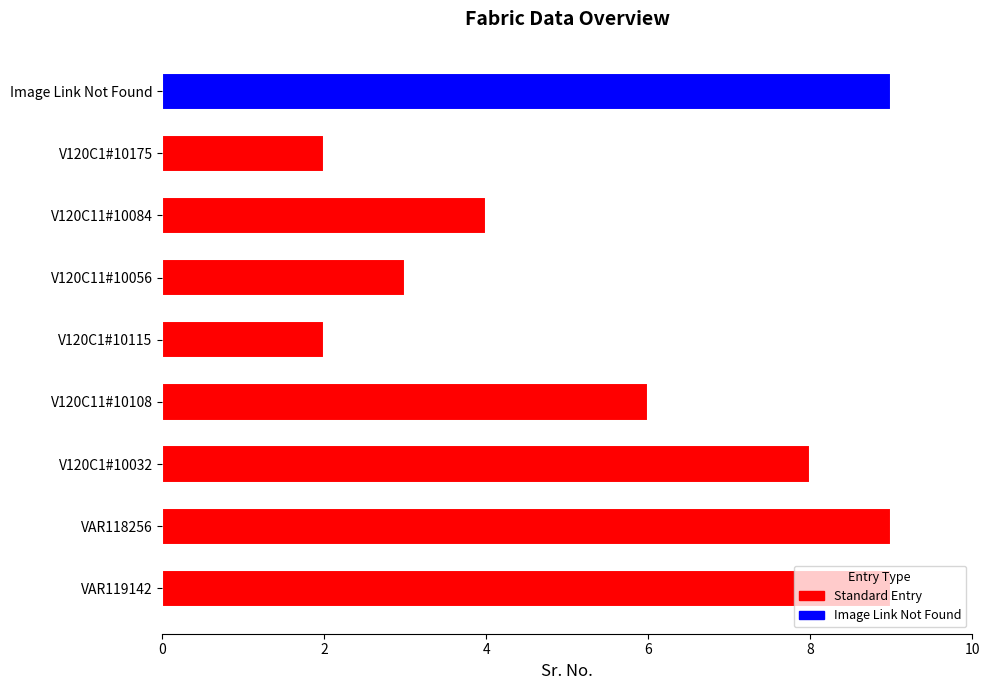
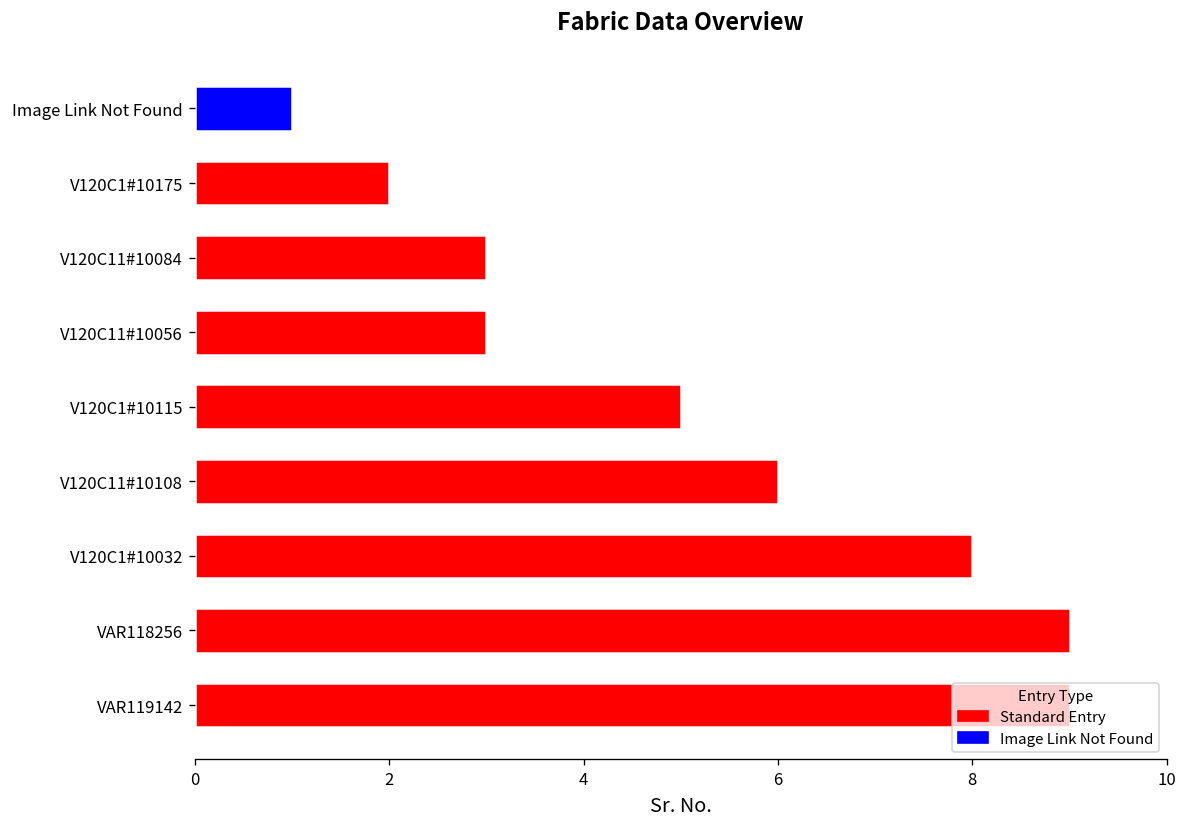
Image Link Not Found: 9 -> 1
V120C11#10084: 4 -> 3
V120C1#10115: 2 -> 5
